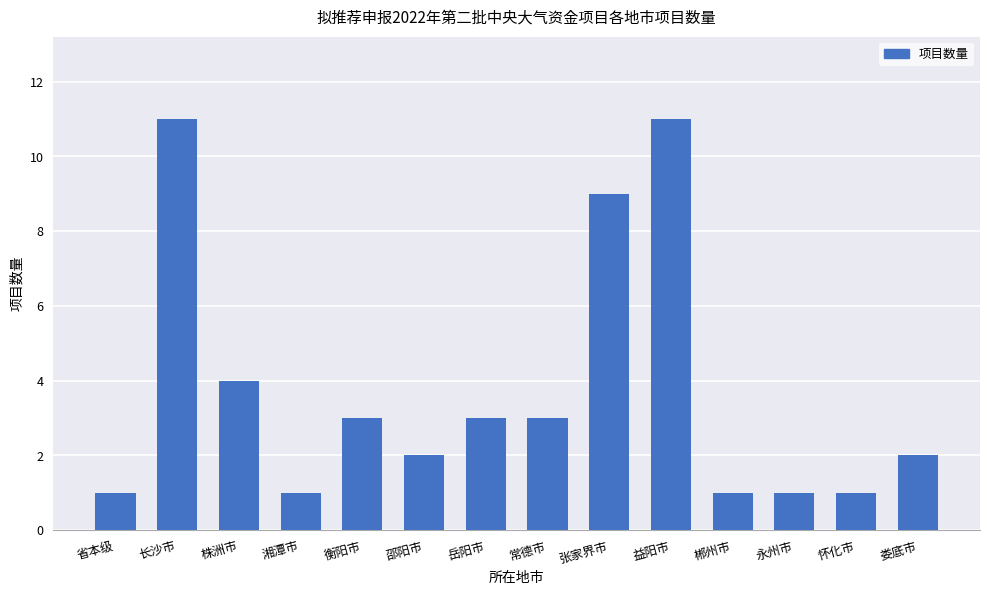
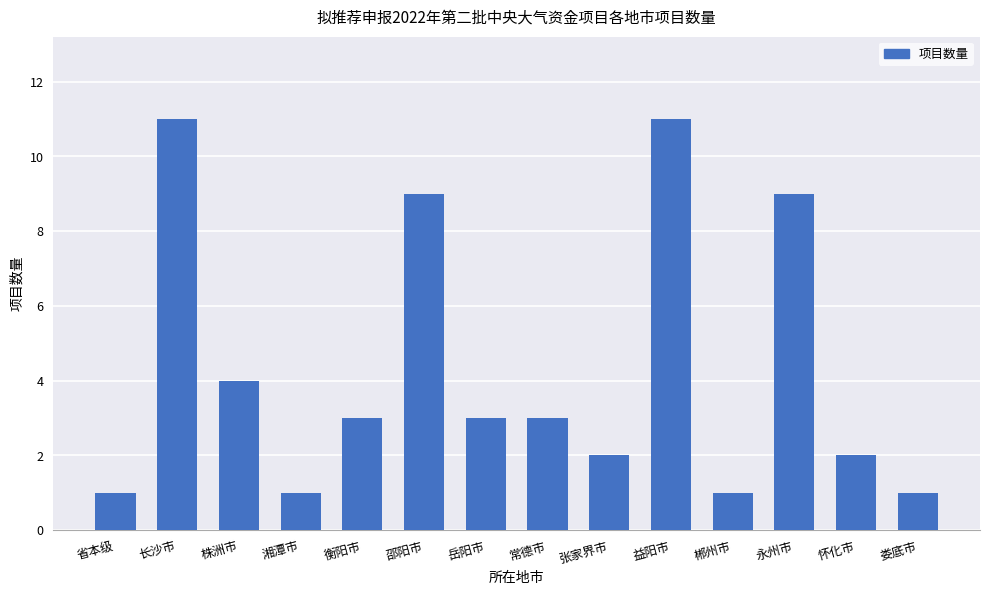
邵阳市: 2 -> 9
张家界市: 9 -> 2
永州市: 1 -> 9
怀化市: 1 -> 2
娄底市: 2 -> 1
